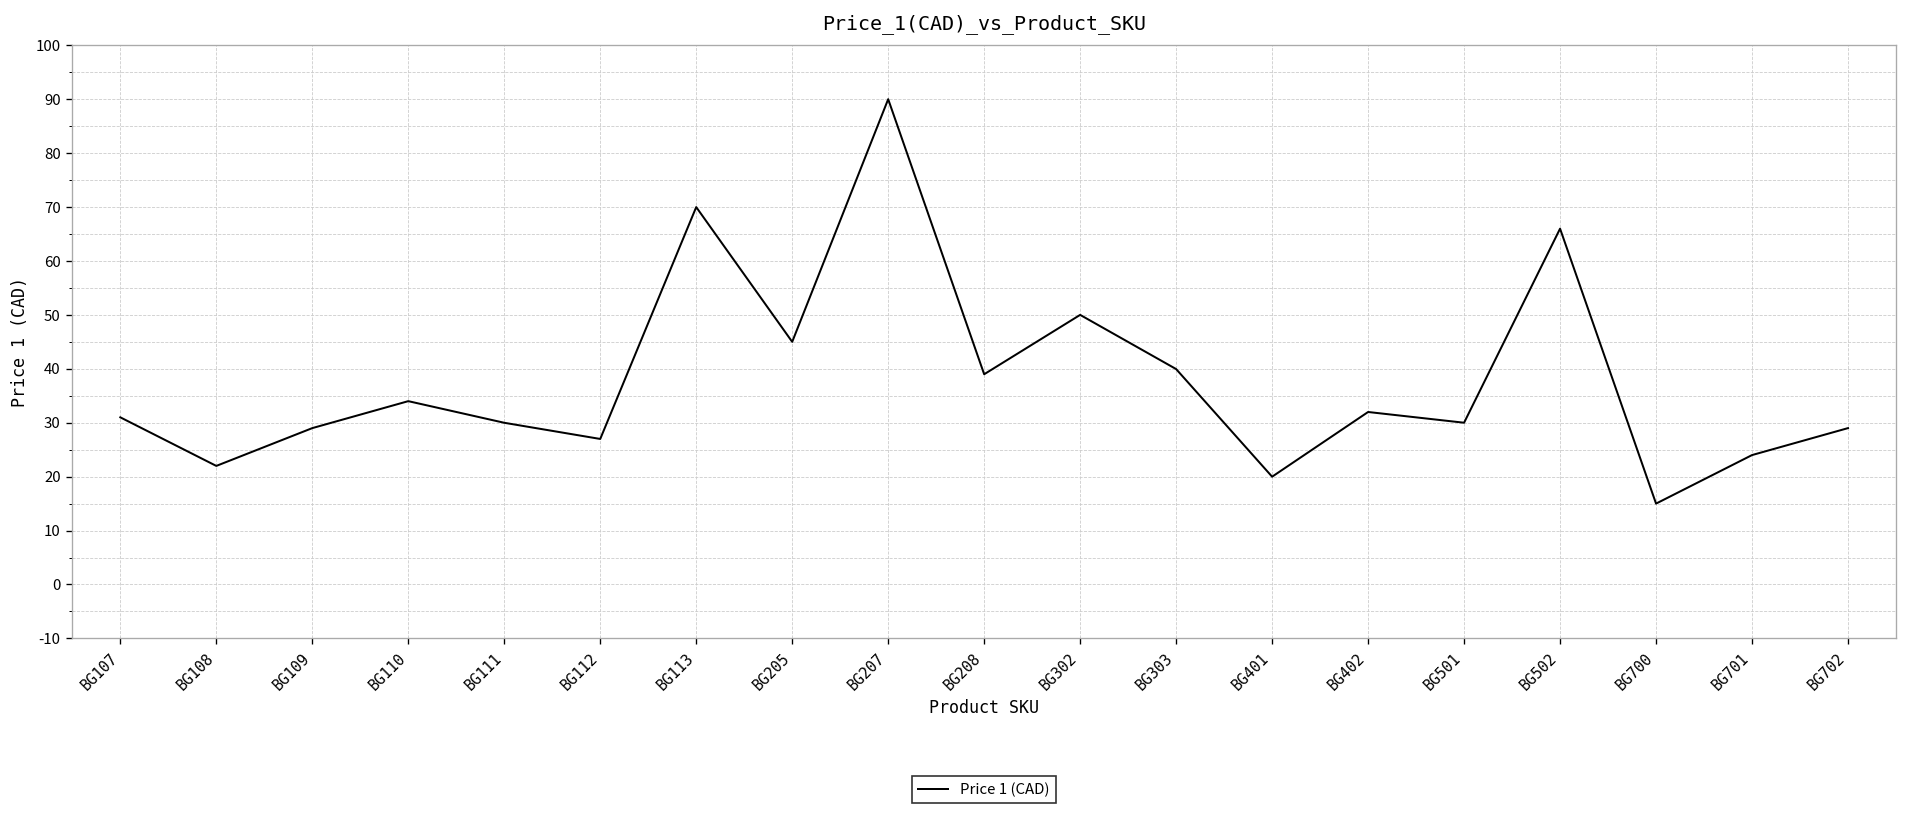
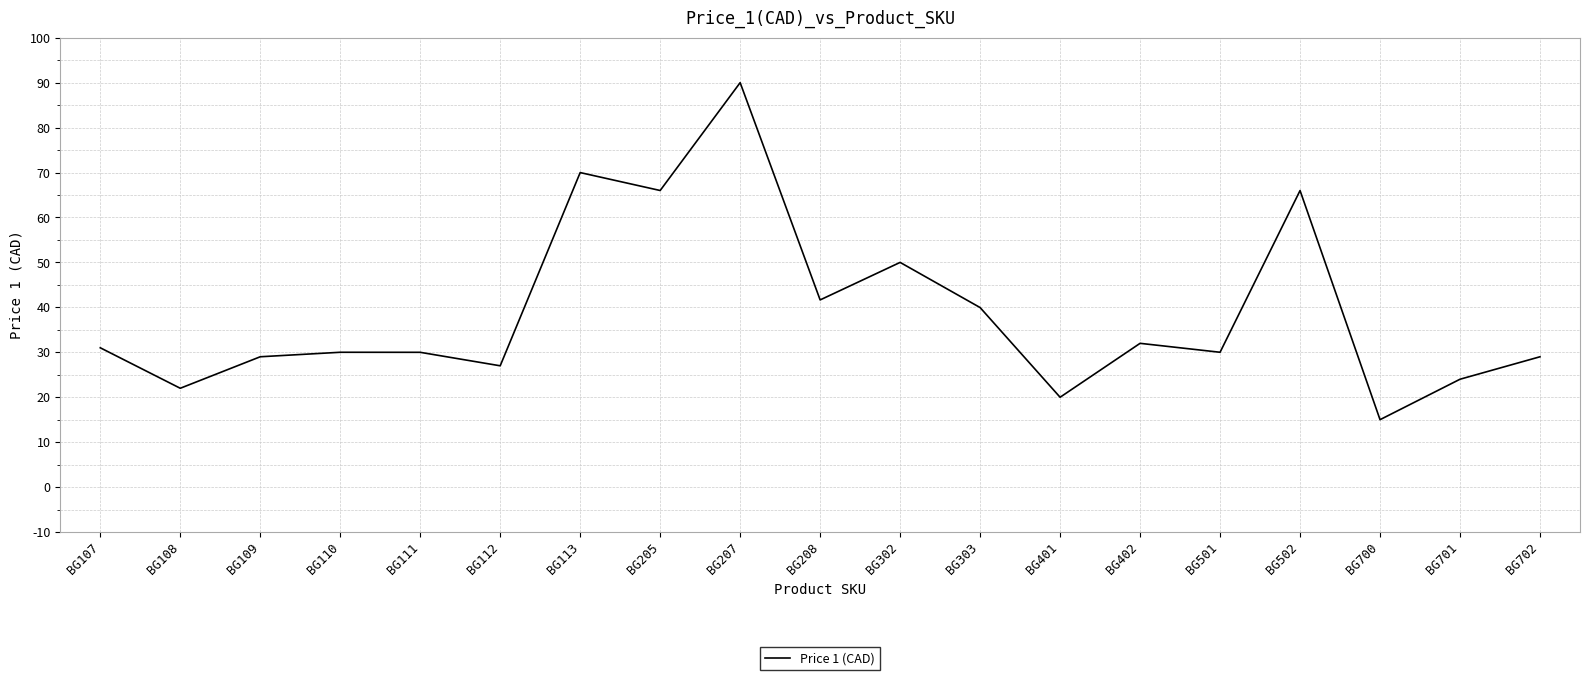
BG110: 34 -> 30
BG205: 45 -> 66
BG208: 39 -> 42
